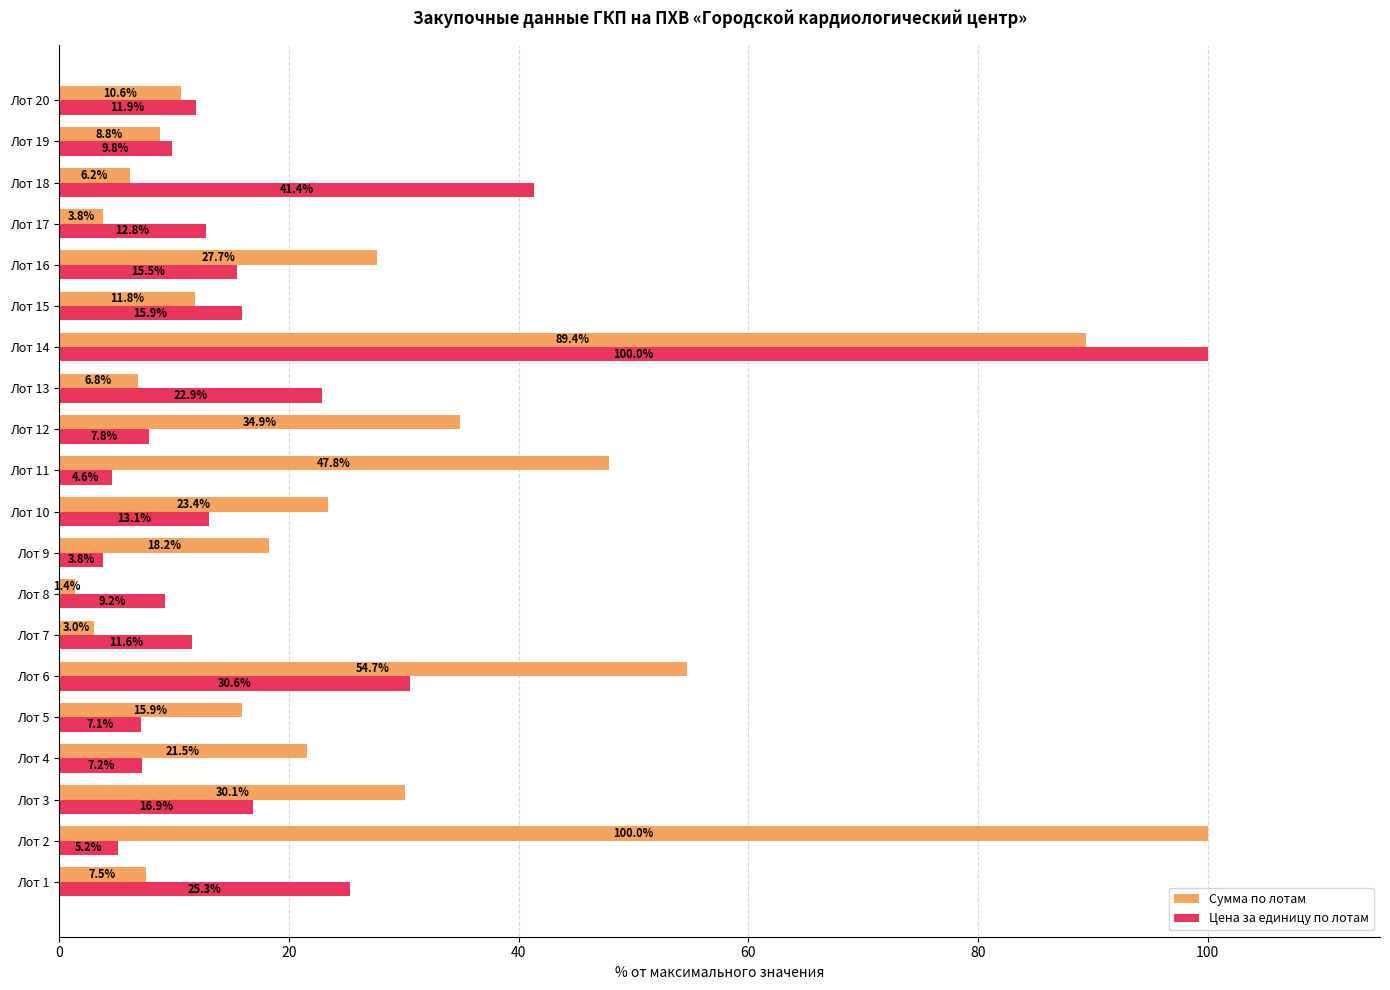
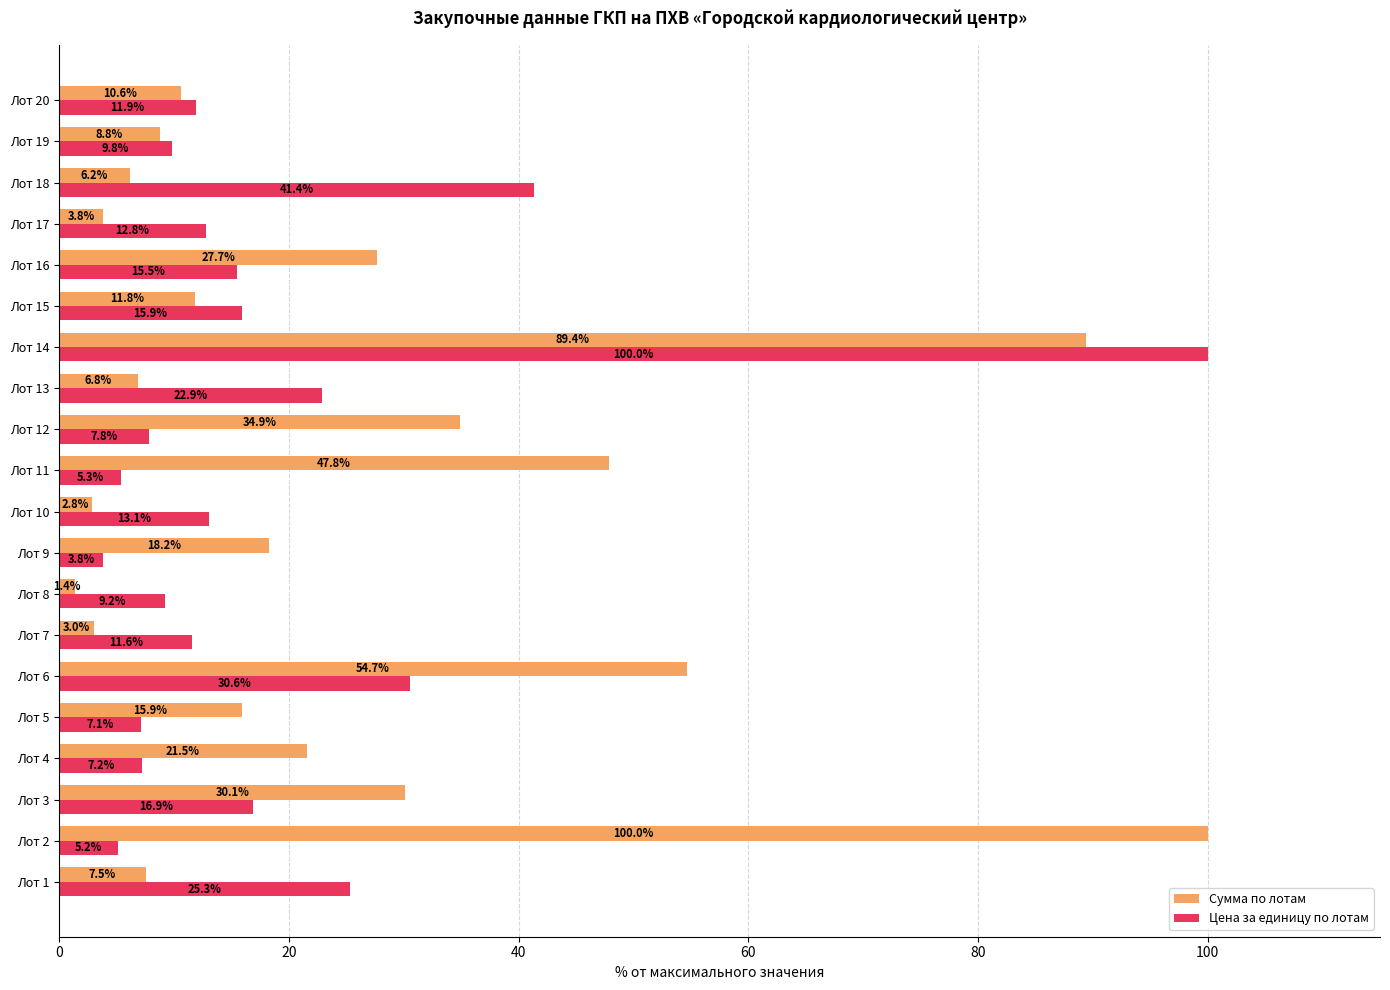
Цена за единицу по лотам, Лот 11: 4.6% -> 5.3%
Сумма по лотам, Лот 10: 23.4% -> 2.8%
